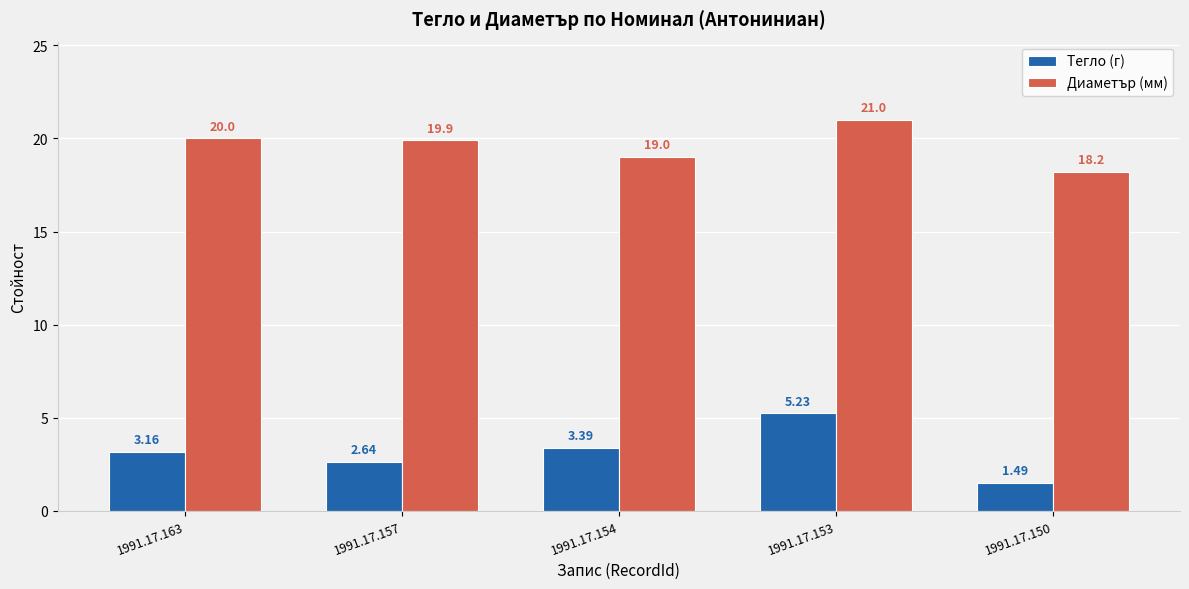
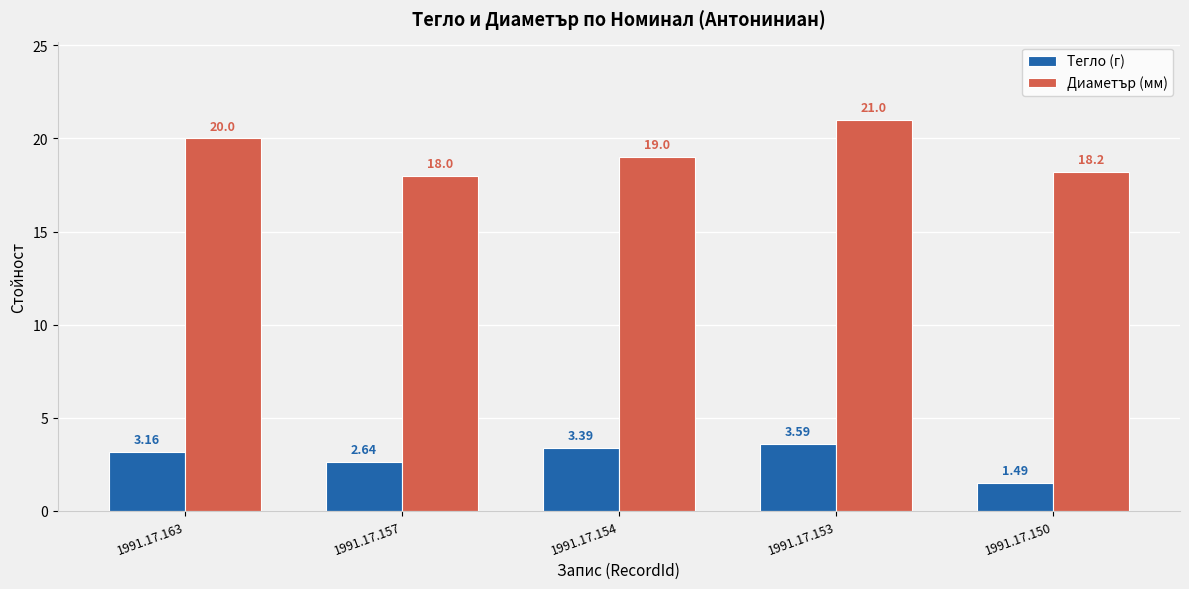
Диаметър (мм), 1991.17.157: 19.9 -> 18.0
Тегло (г), 1991.17.153: 5.23 -> 3.59
